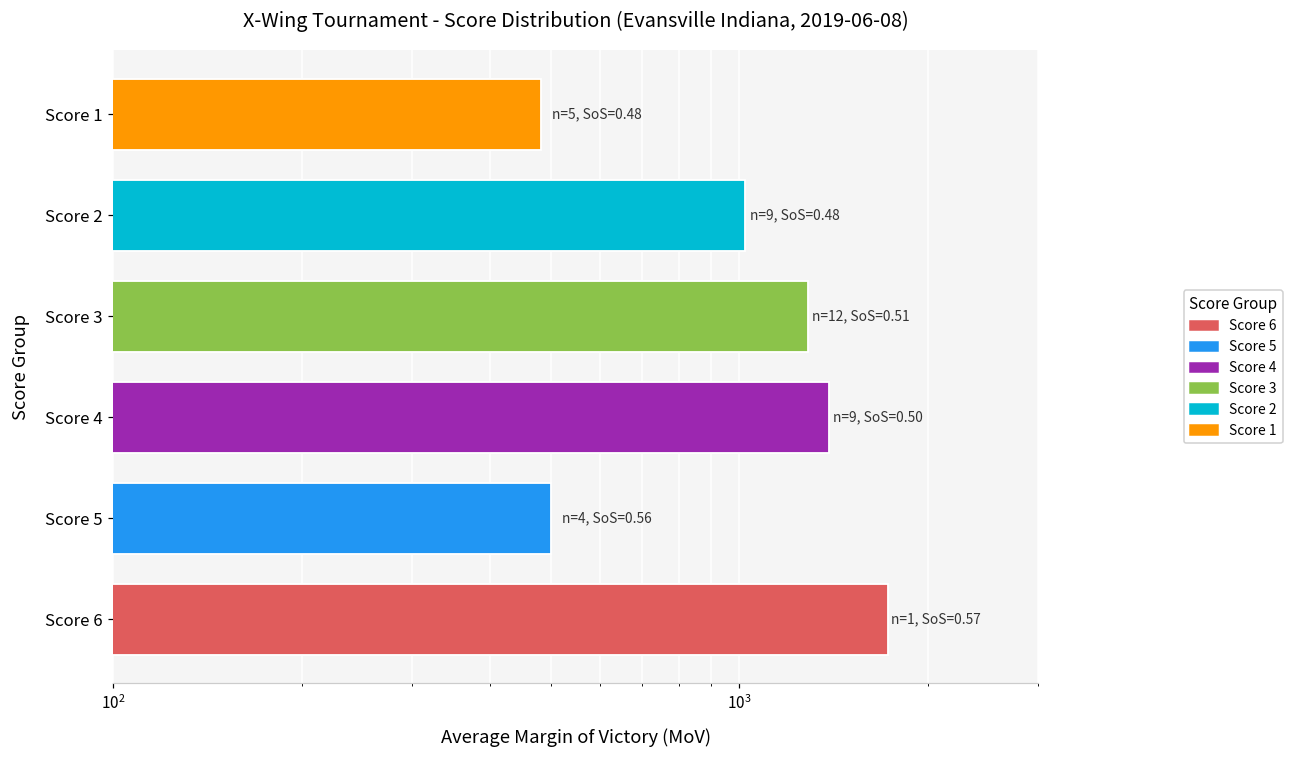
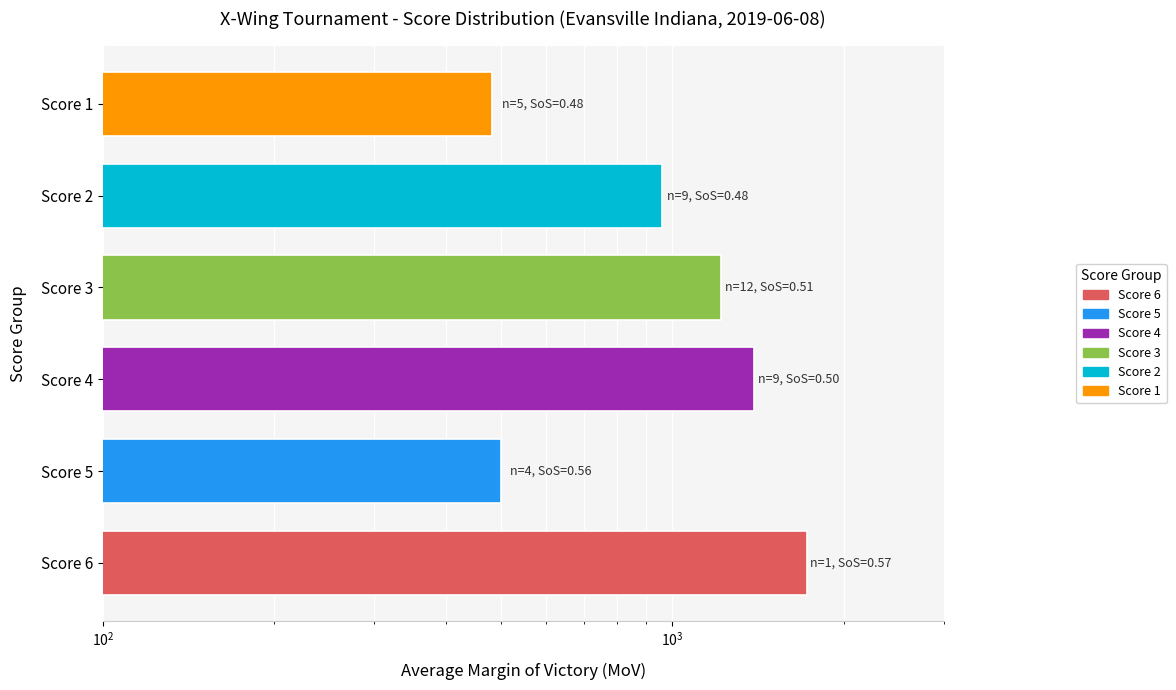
Score 2: 1020 -> 960
Score 3: 1290 -> 1220
